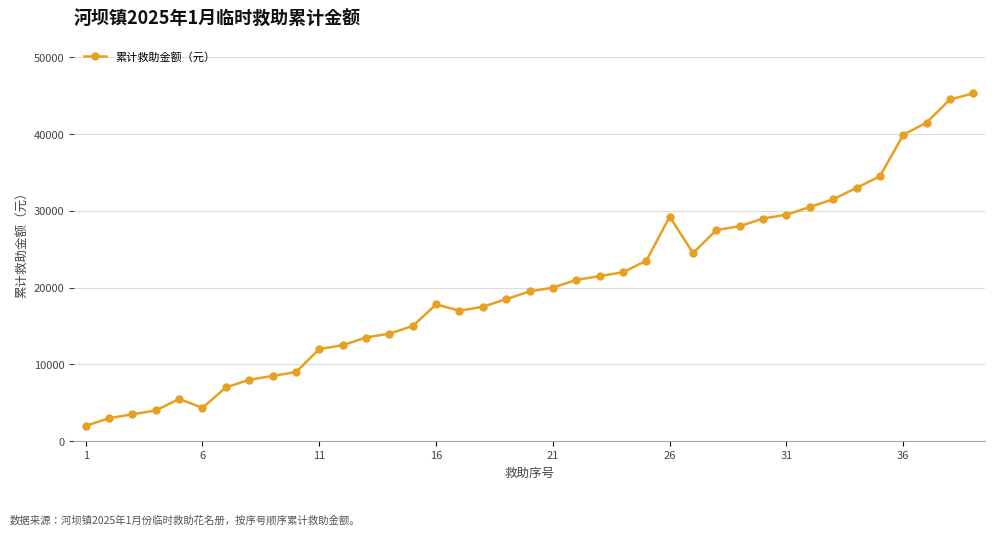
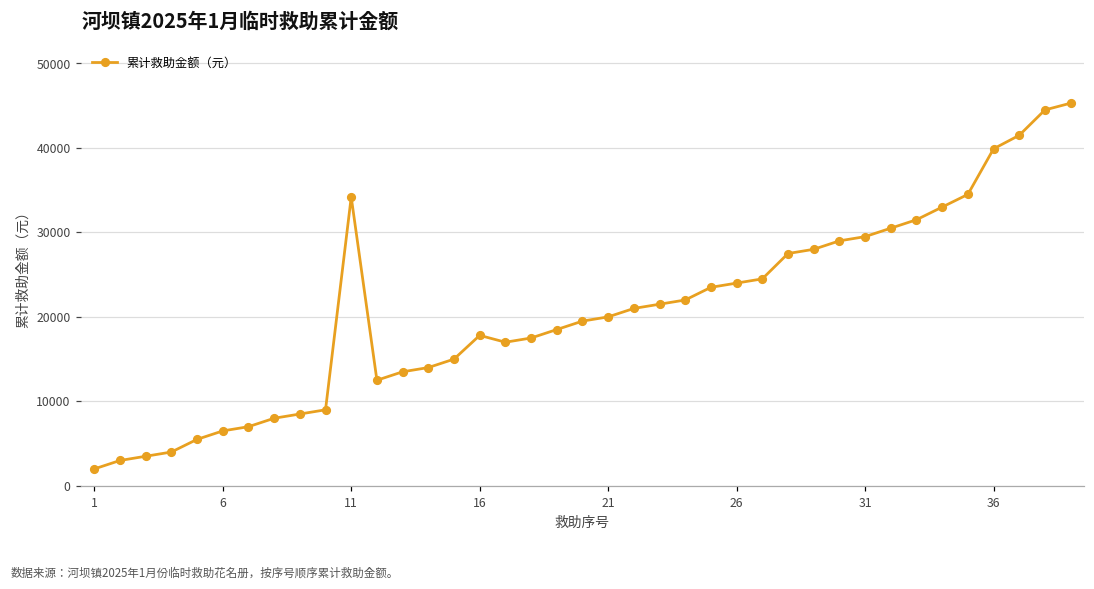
6: 4000 -> 7000
11: 12000 -> 34000
26: 29000 -> 24000
